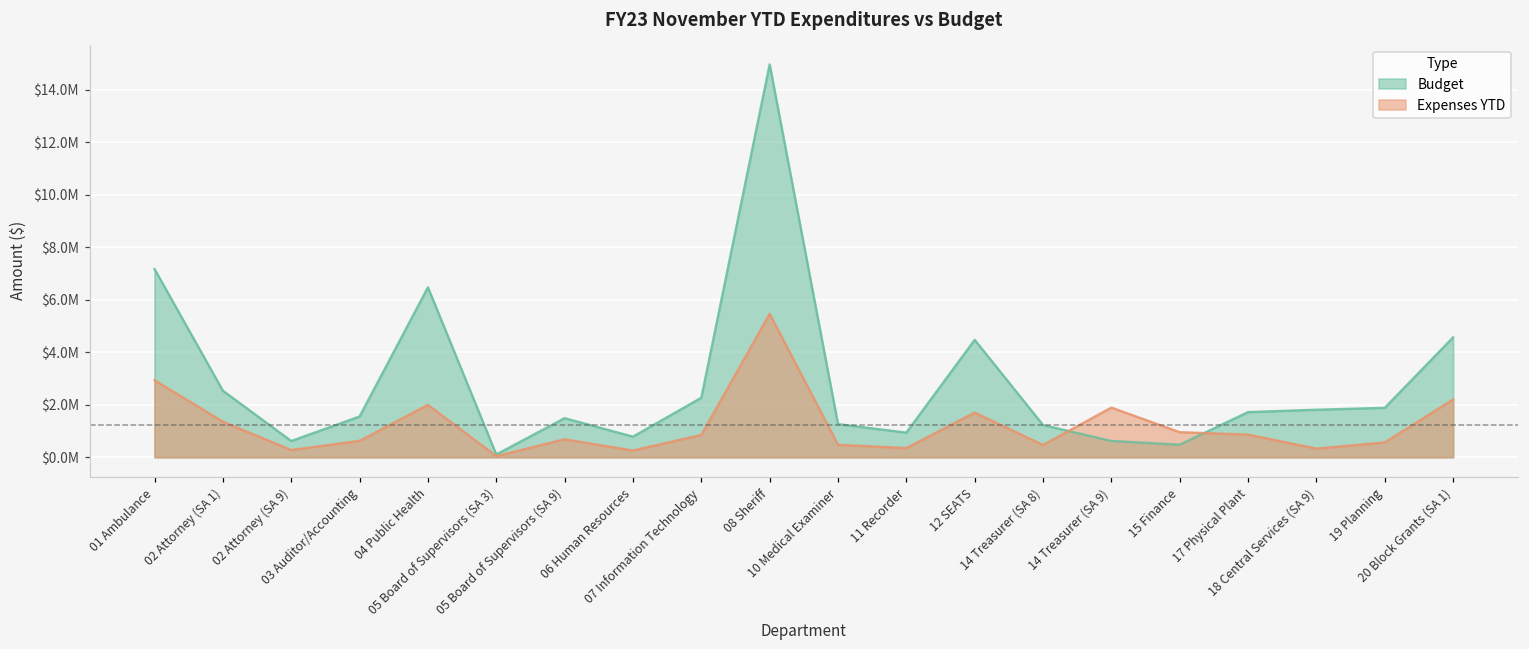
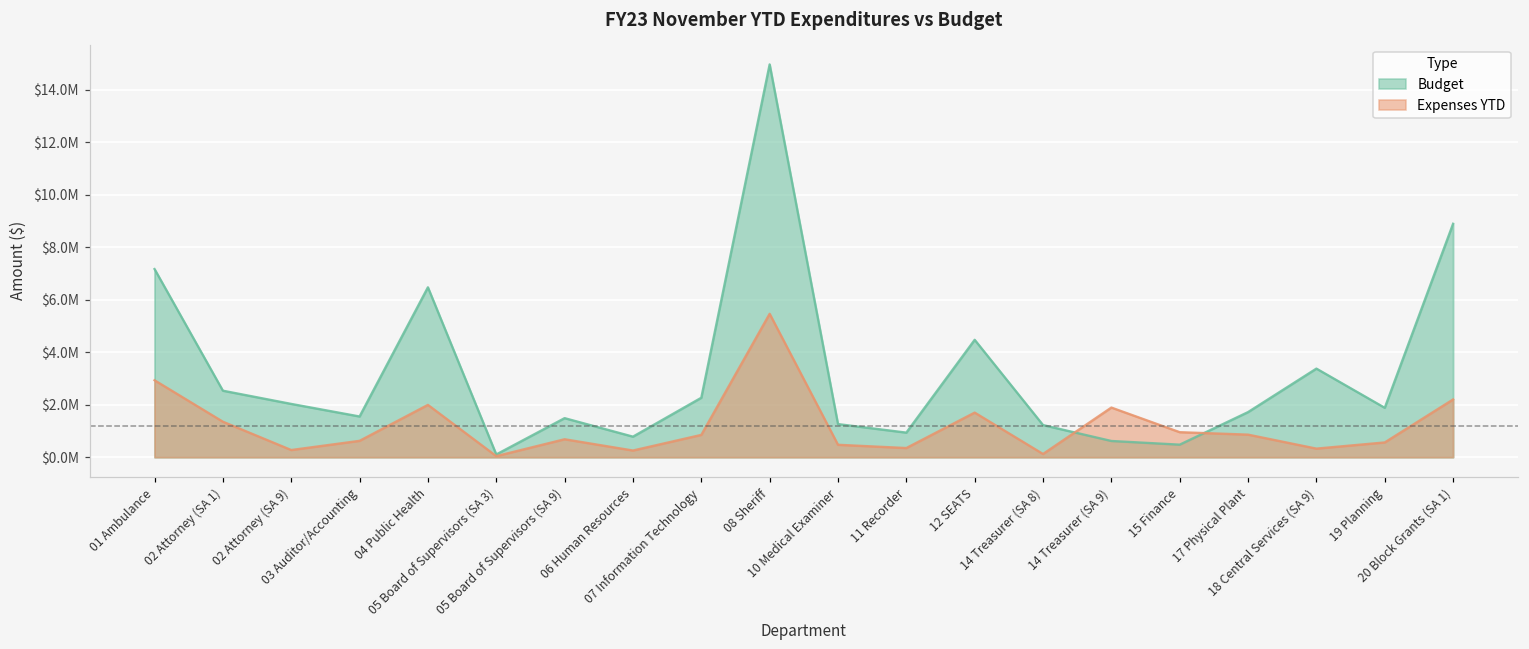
Budget, 02 Attorney (SA 9): $600000 -> $2000000
Expenses YTD, 14 Treasurer (SA 8): $500000 -> $100000
Budget, 18 Central Services (SA 9): $1800000 -> $3400000
Budget, 20 Block Grants (SA 1): $4600000 -> $8900000
